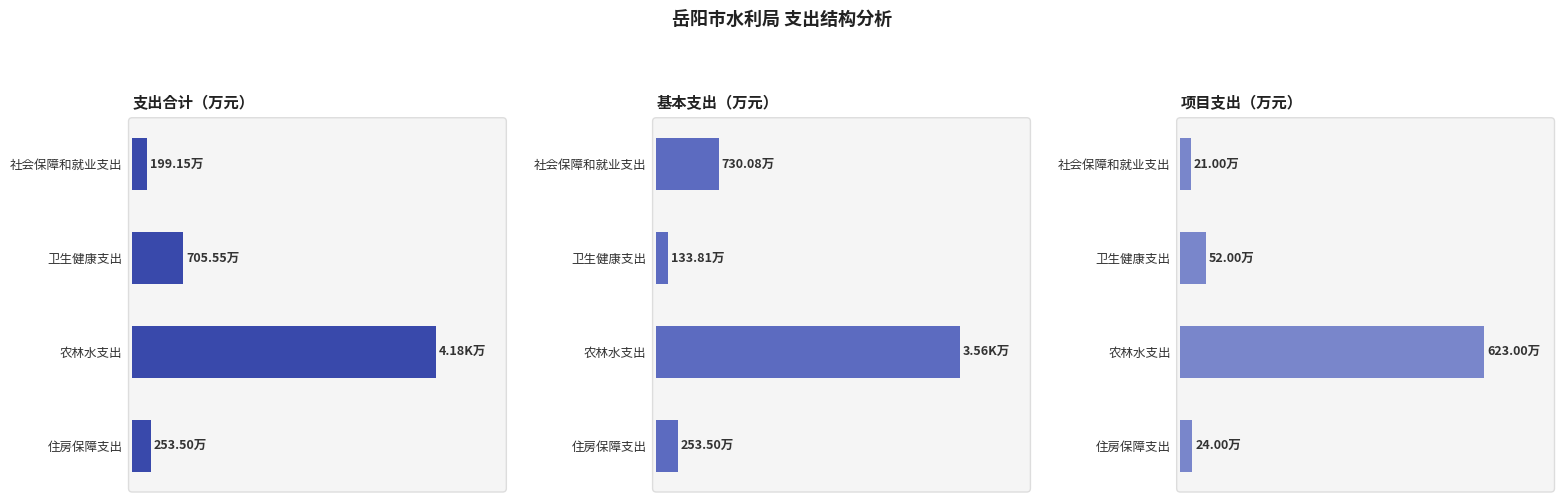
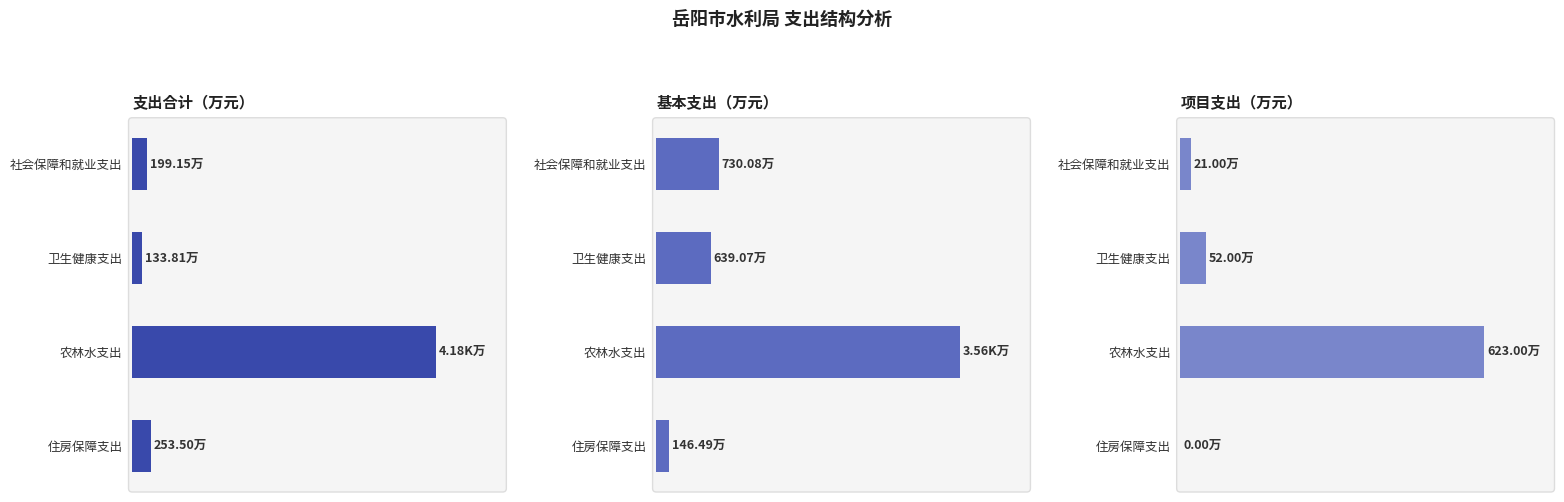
支出合计（万元）, 卫生健康支出: 705.55万 -> 133.81万
基本支出（万元）, 卫生健康支出: 133.81万 -> 639.07万
基本支出（万元）, 住房保障支出: 253.50万 -> 146.49万
项目支出（万元）, 住房保障支出: 24.00万 -> 0.00万
